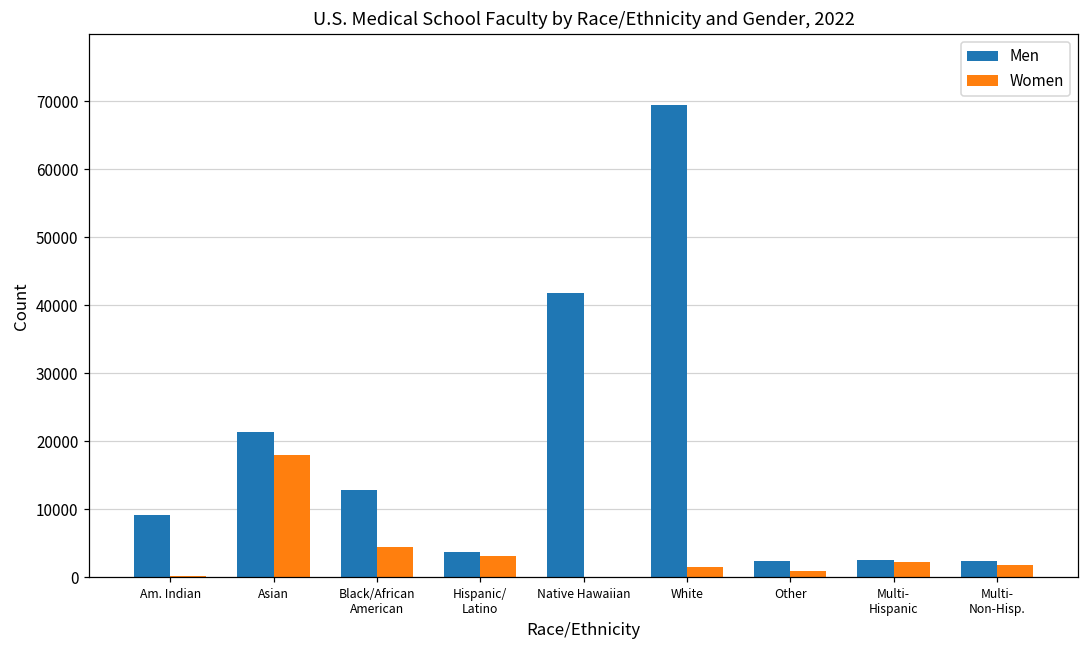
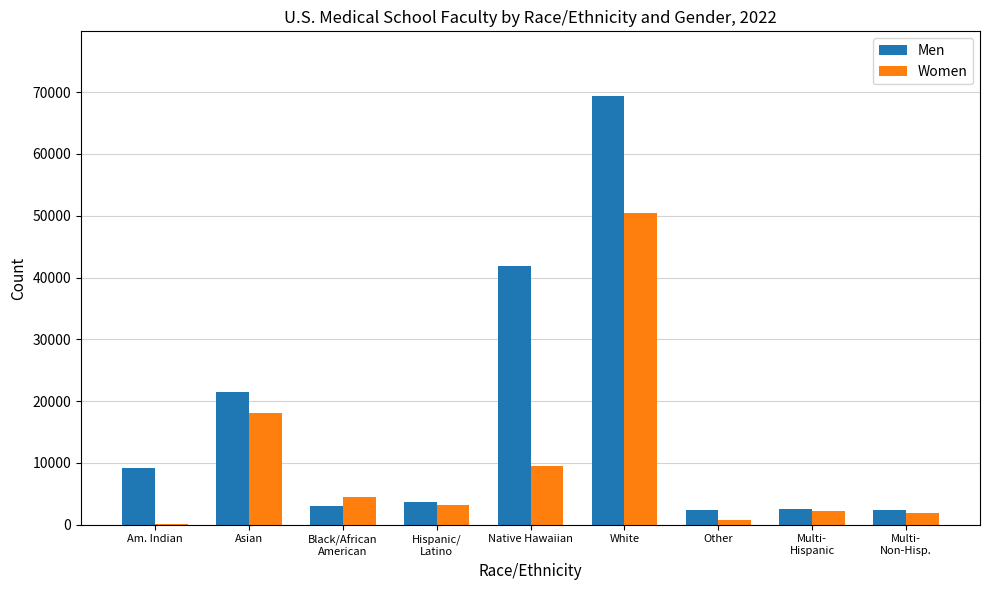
Men, Black/African American: 13000 -> 3000
Women, Native Hawaiian: 0 -> 10000
Women, White: 1000 -> 50000
